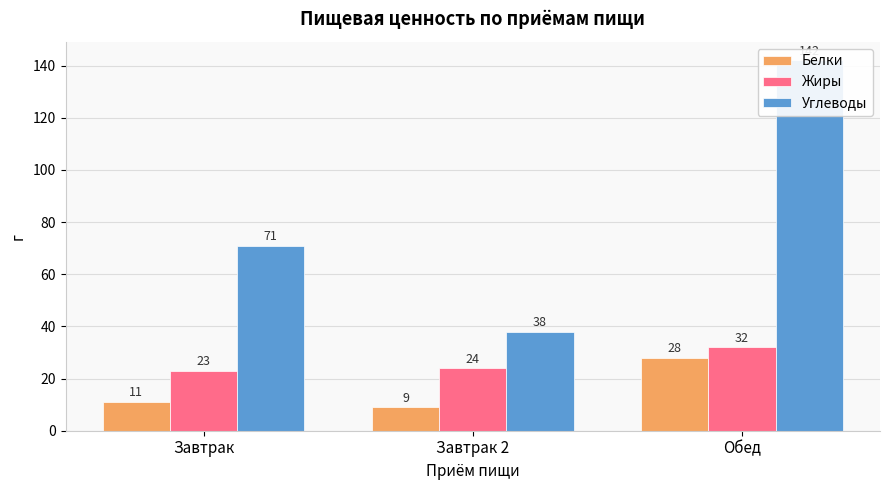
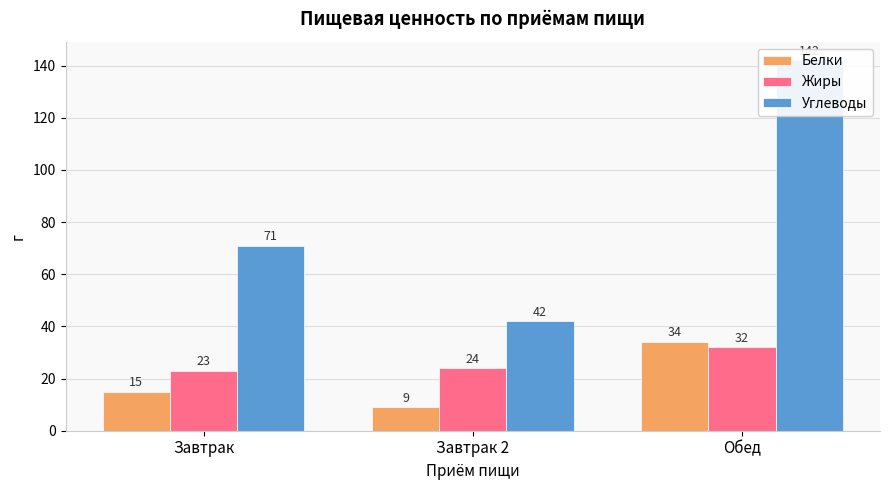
Белки, Завтрак: 11 -> 15
Углеводы, Завтрак 2: 38 -> 42
Белки, Обед: 28 -> 34
